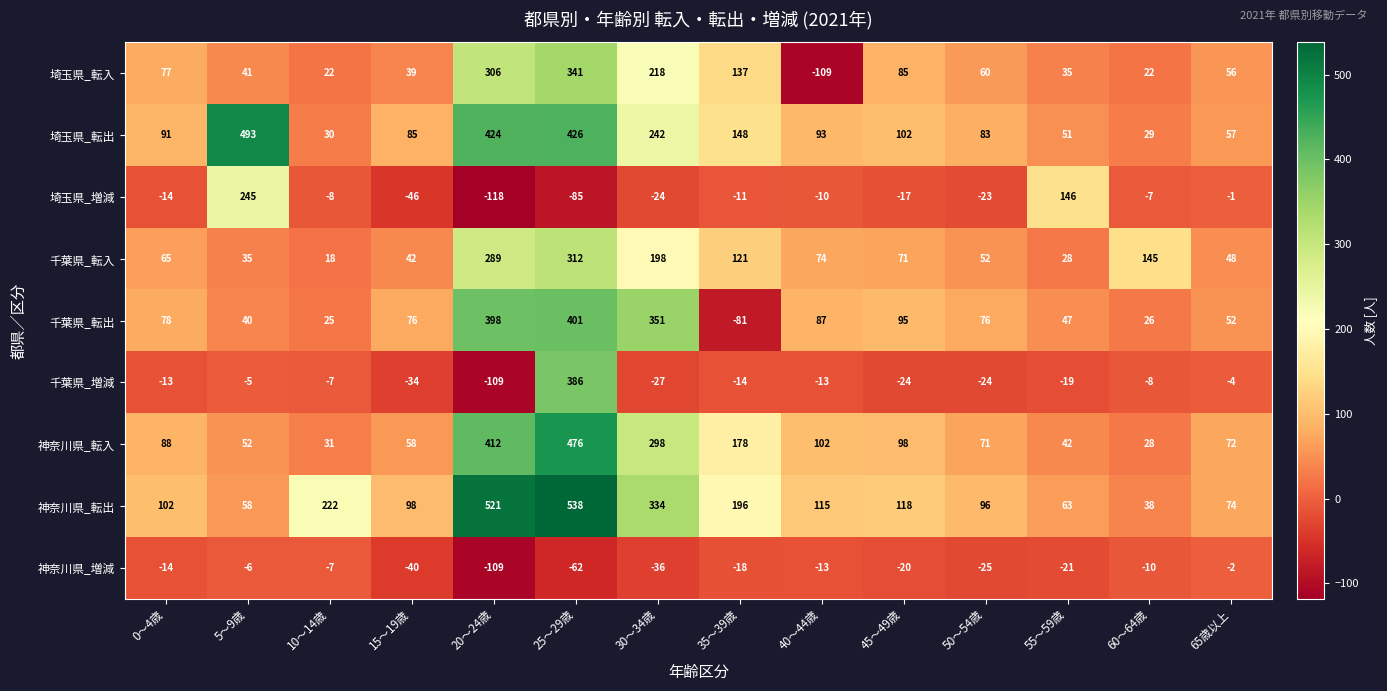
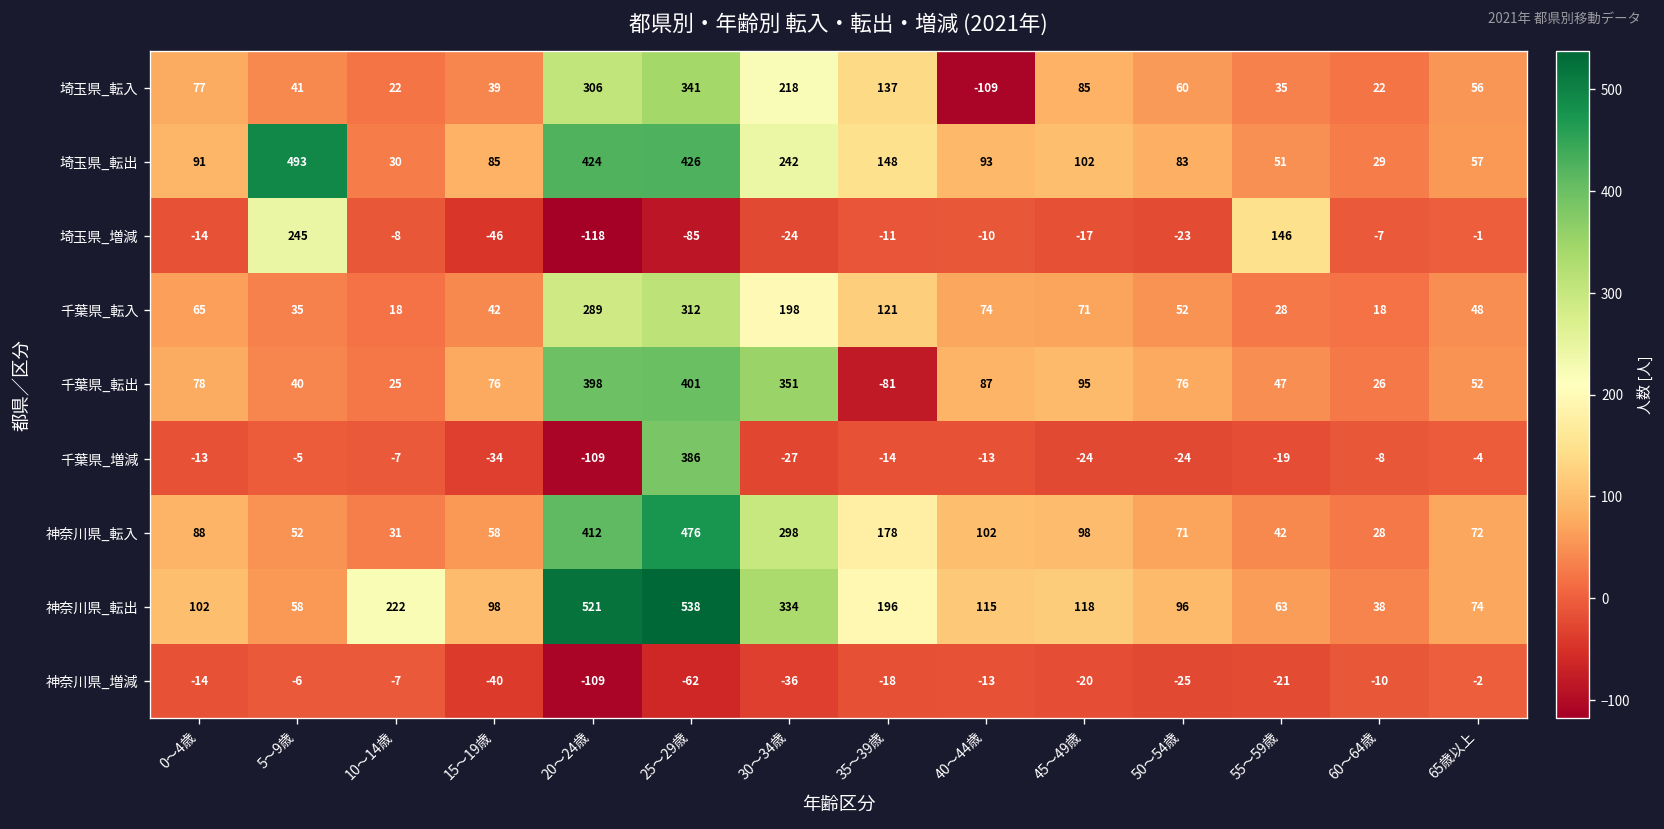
千葉県_転入, 60～64歳: 145 -> 18
